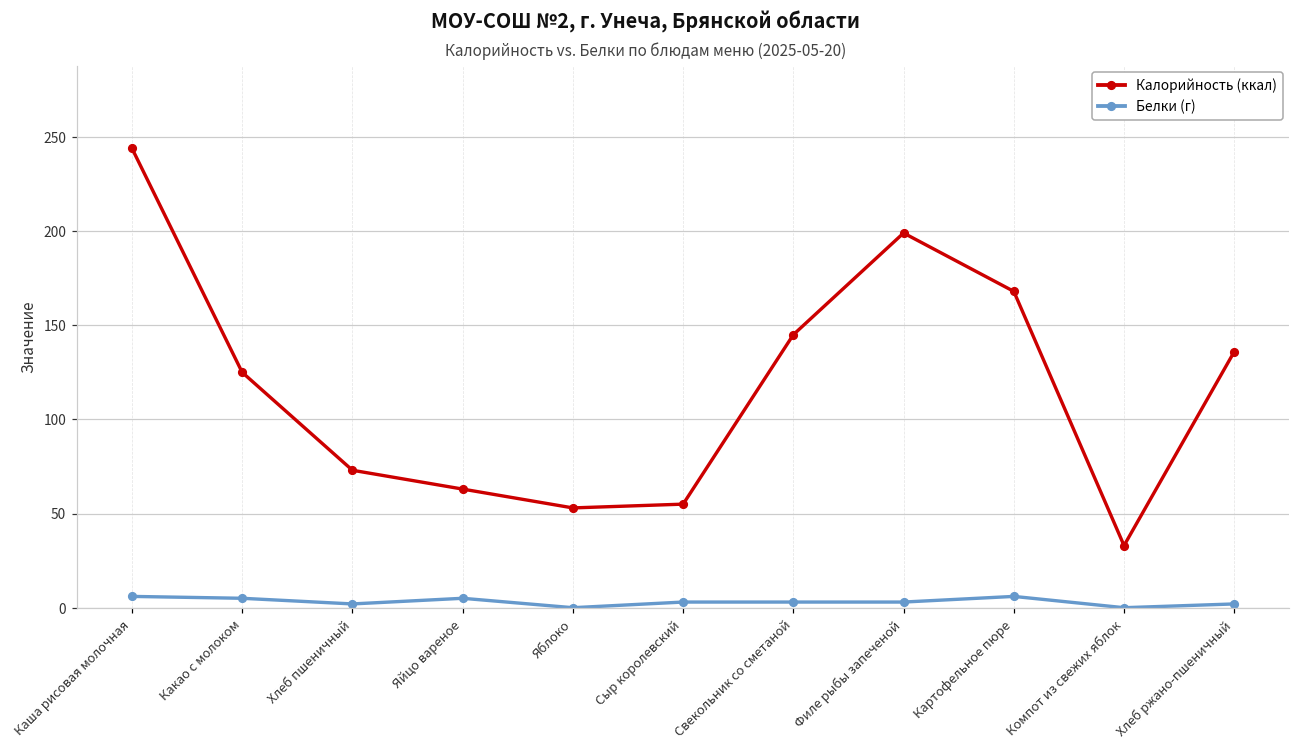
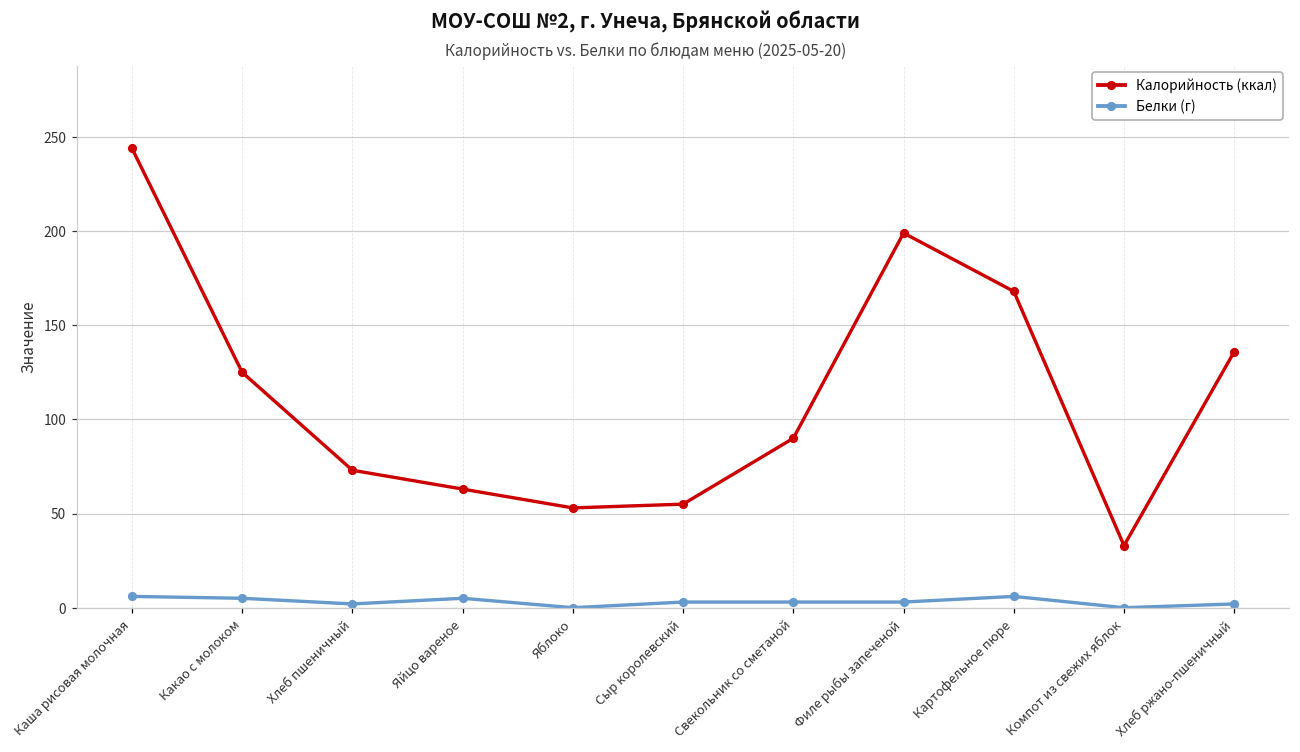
Калорийность (ккал), Свекольник со сметаной: 145 -> 90
